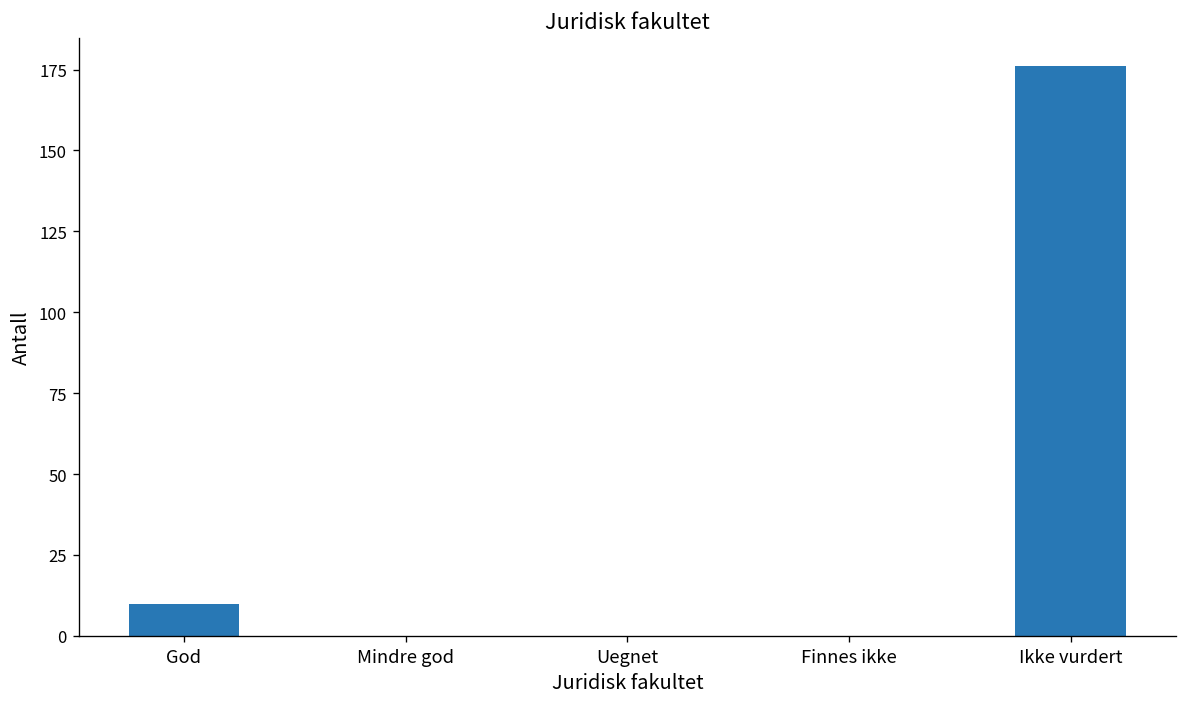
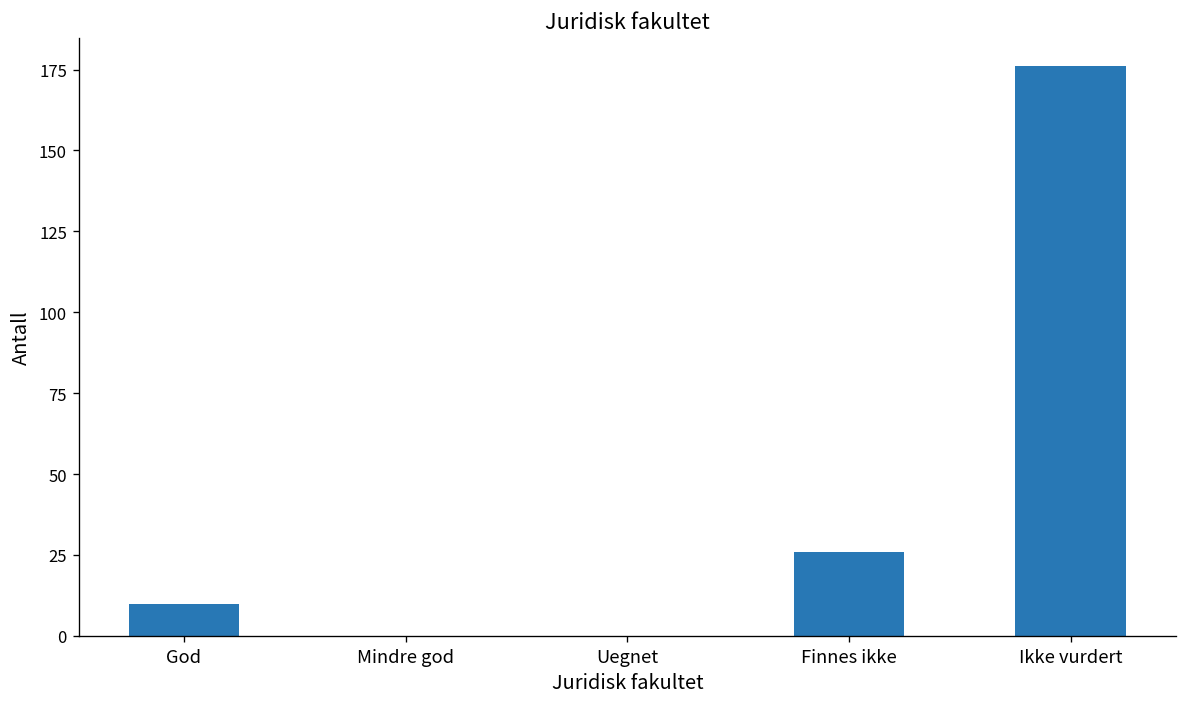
Finnes ikke: 0 -> 26
